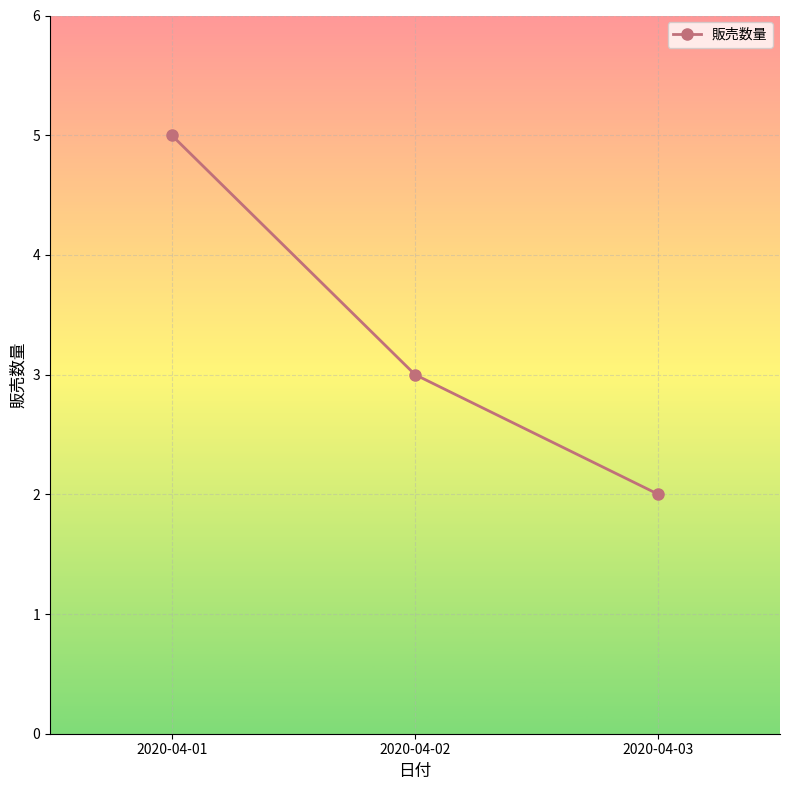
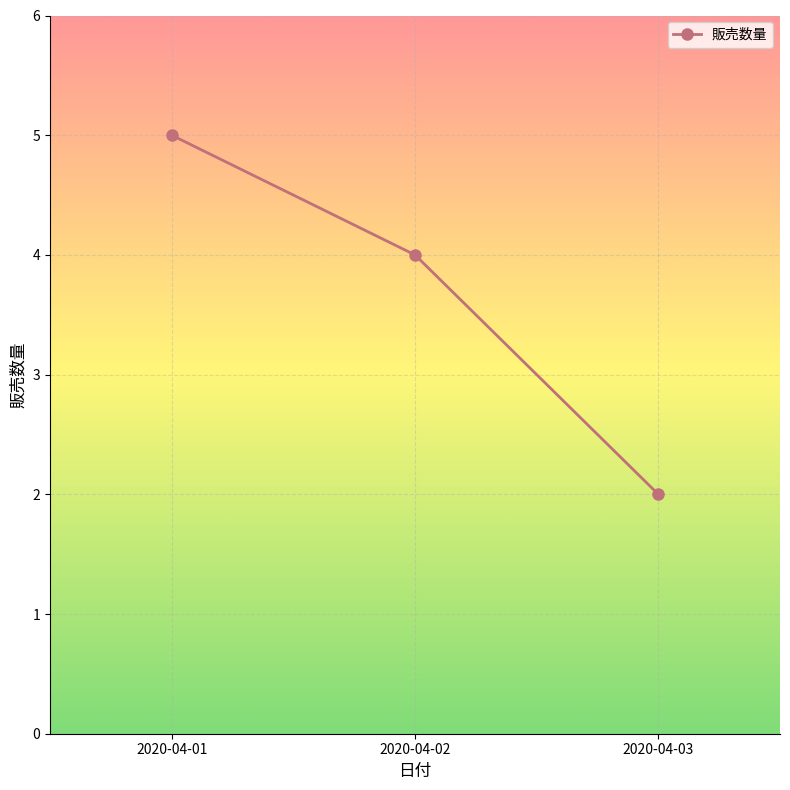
2020-04-02: 3 -> 4
